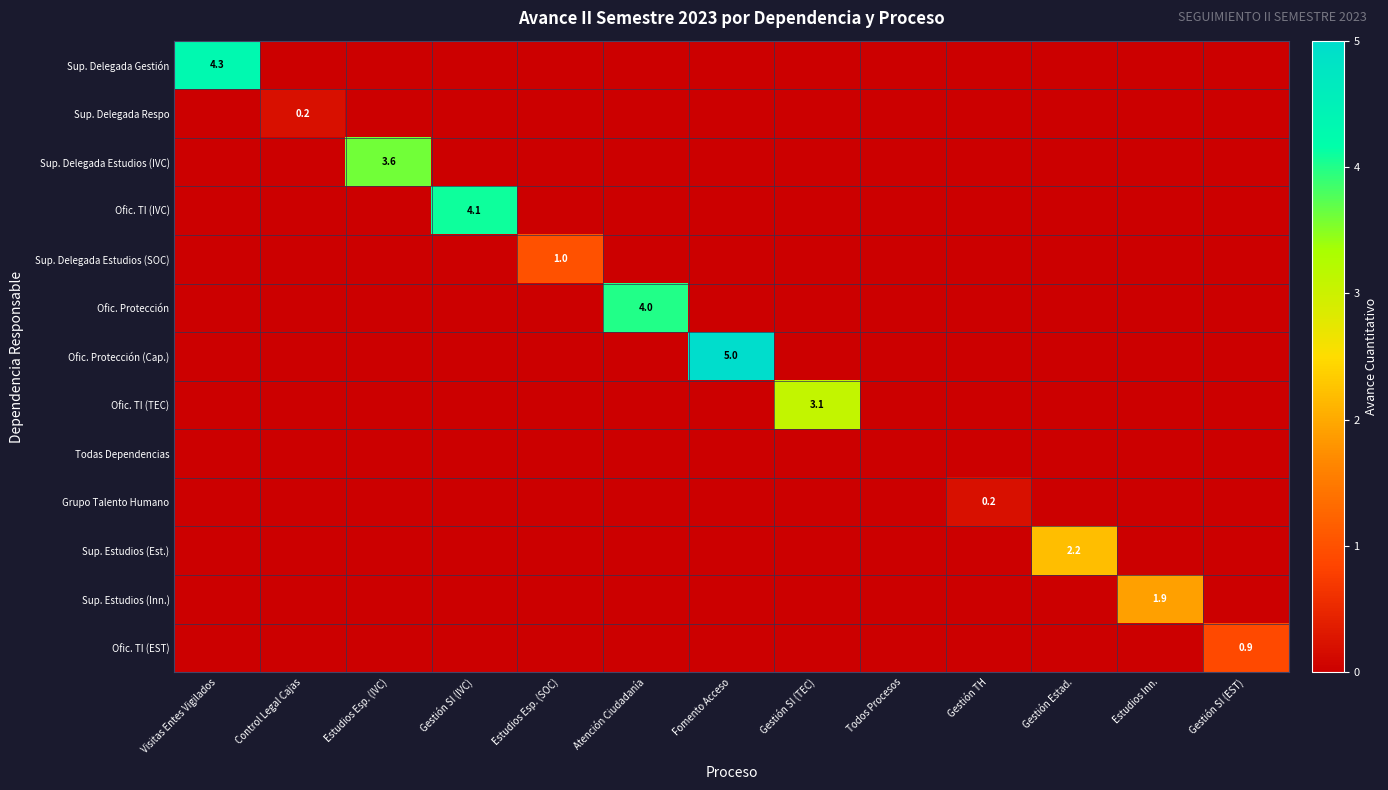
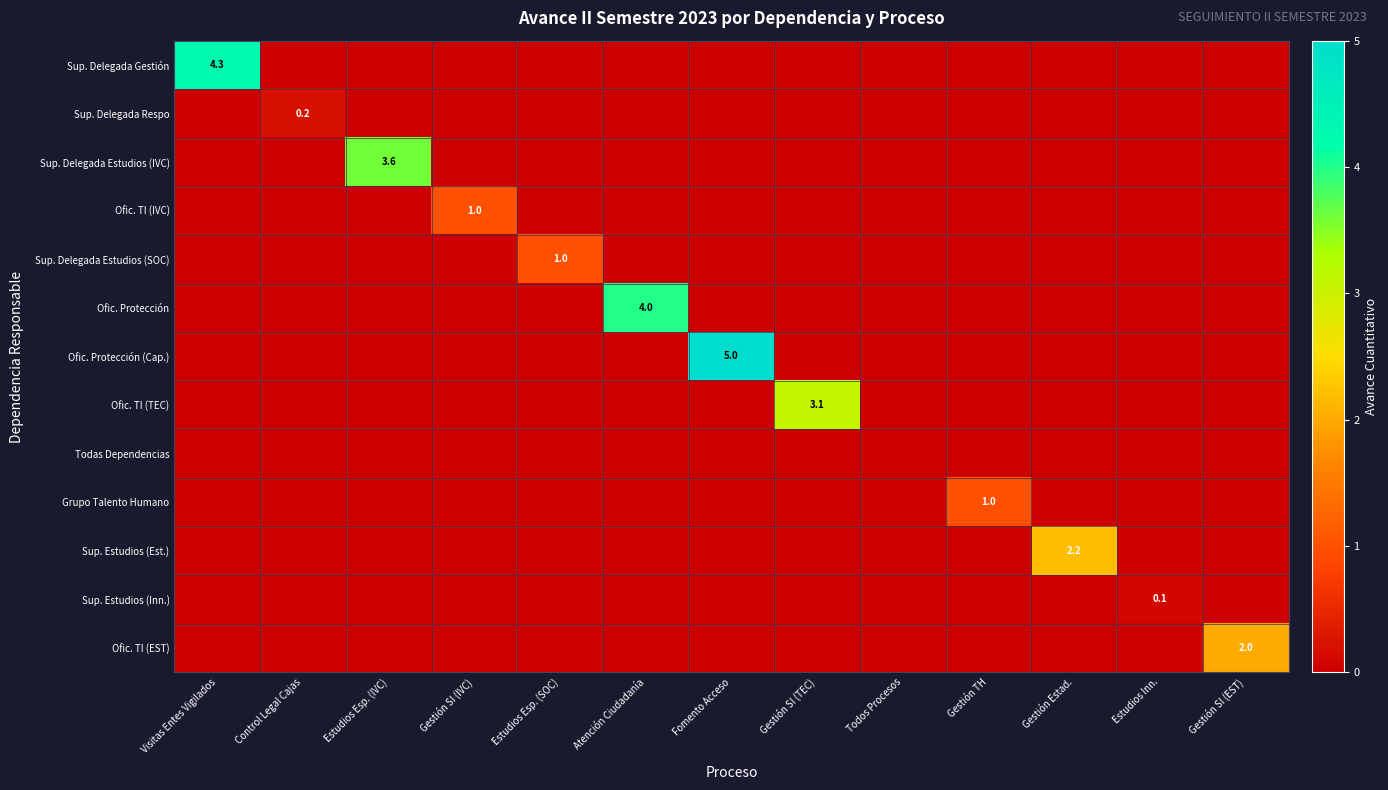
Ofic. TI (IVC), Gestión SI (IVC): 4.1 -> 1.0
Grupo Talento Humano, Gestión TH: 0.2 -> 1.0
Sup. Estudios (Inn.), Estudios Inn.: 1.9 -> 0.1
Ofic. TI (EST), Gestión SI (EST): 0.9 -> 2.0
